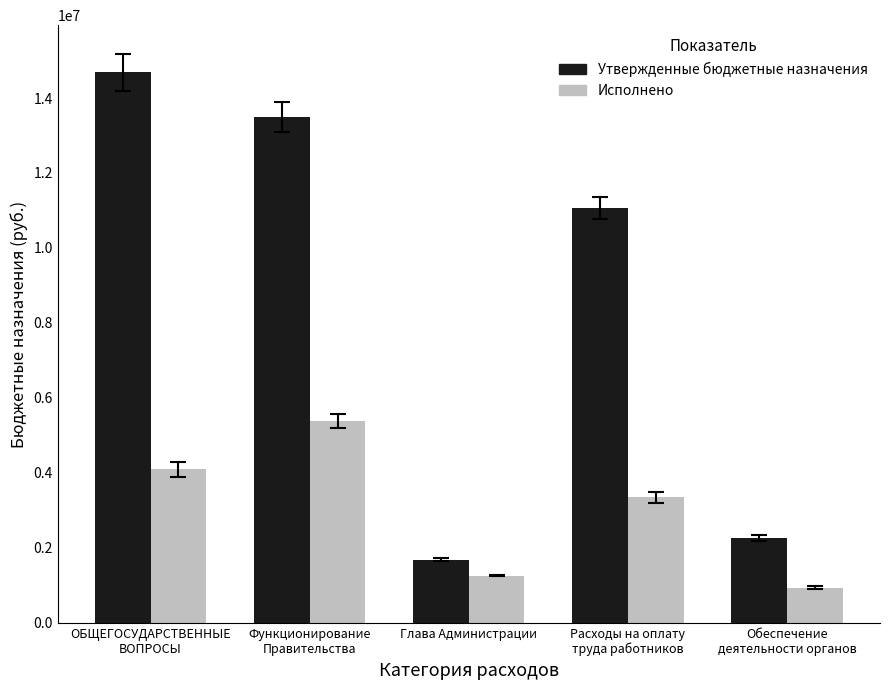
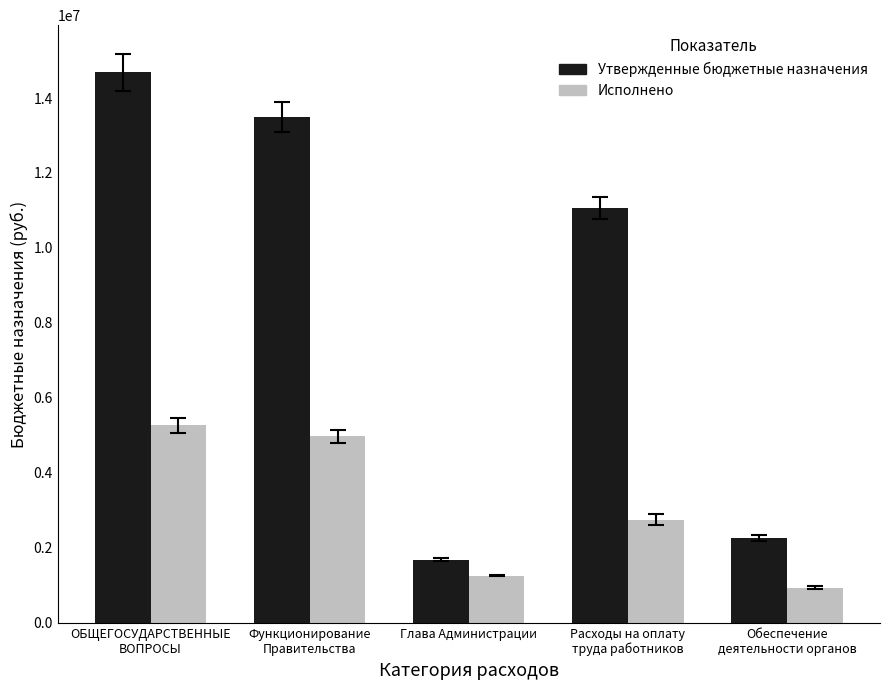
Исполнено, ОБЩЕГОСУДАРСТВЕННЫЕ ВОПРОСЫ: 4100000 -> 5300000
Исполнено, Функционирование Правительства: 5400000 -> 5000000
Исполнено, Расходы на оплату труда работников: 3300000 -> 2800000
